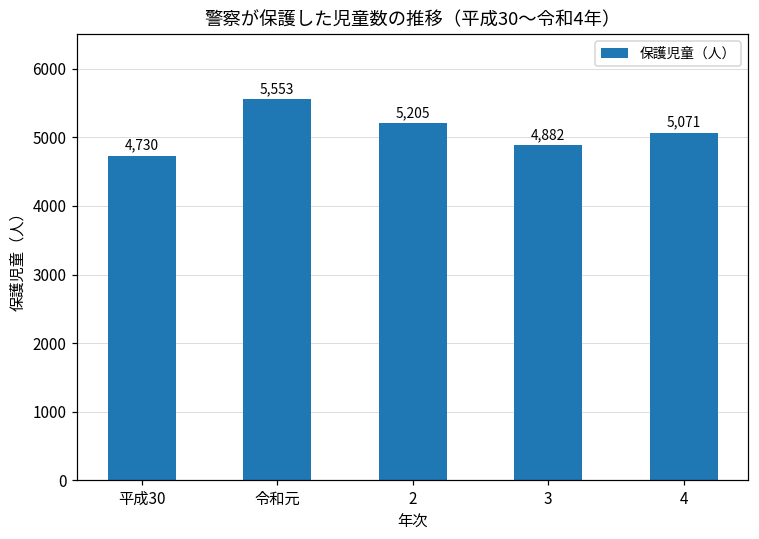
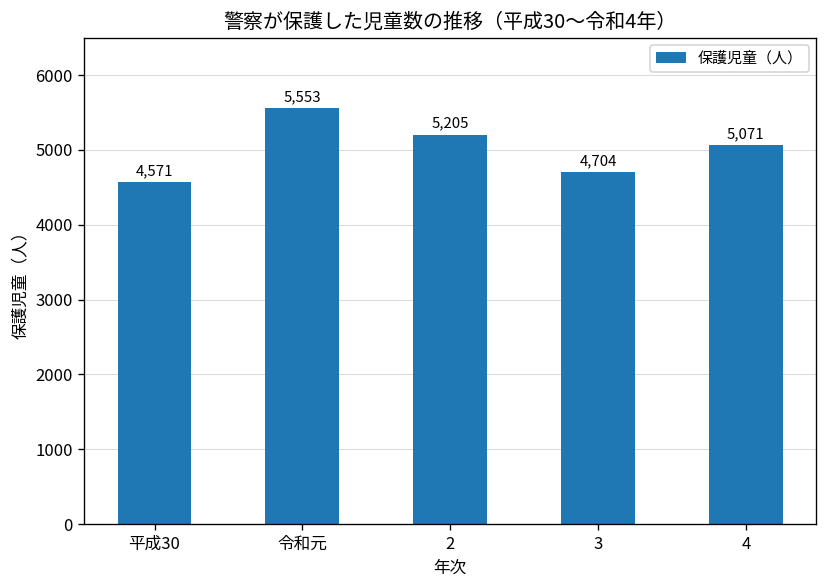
平成30: 4,730 -> 4,571
3: 4,882 -> 4,704
